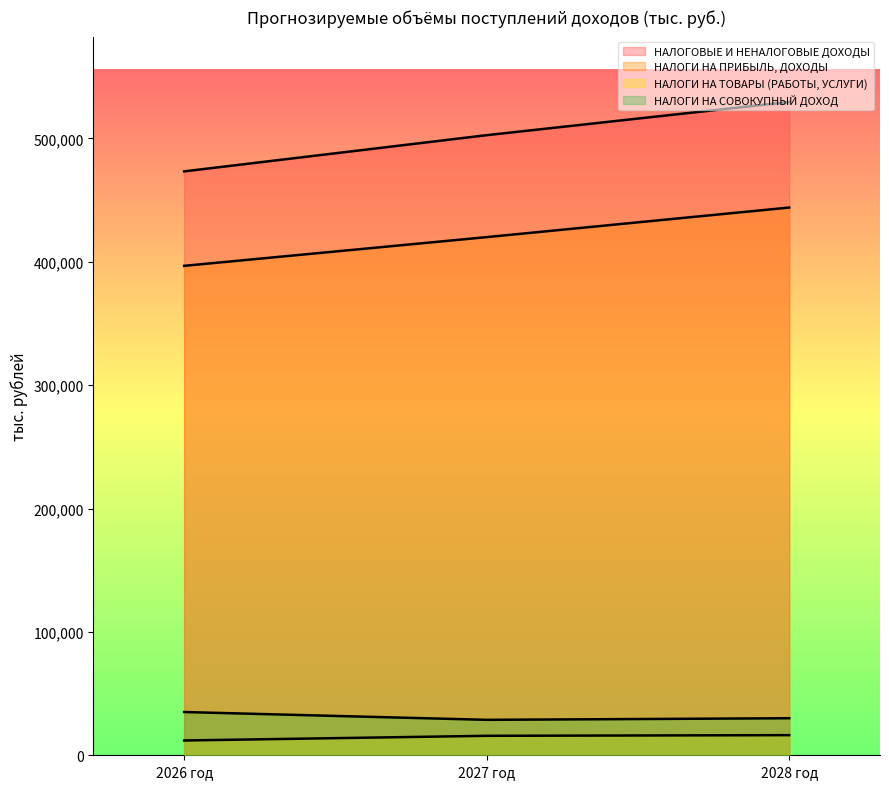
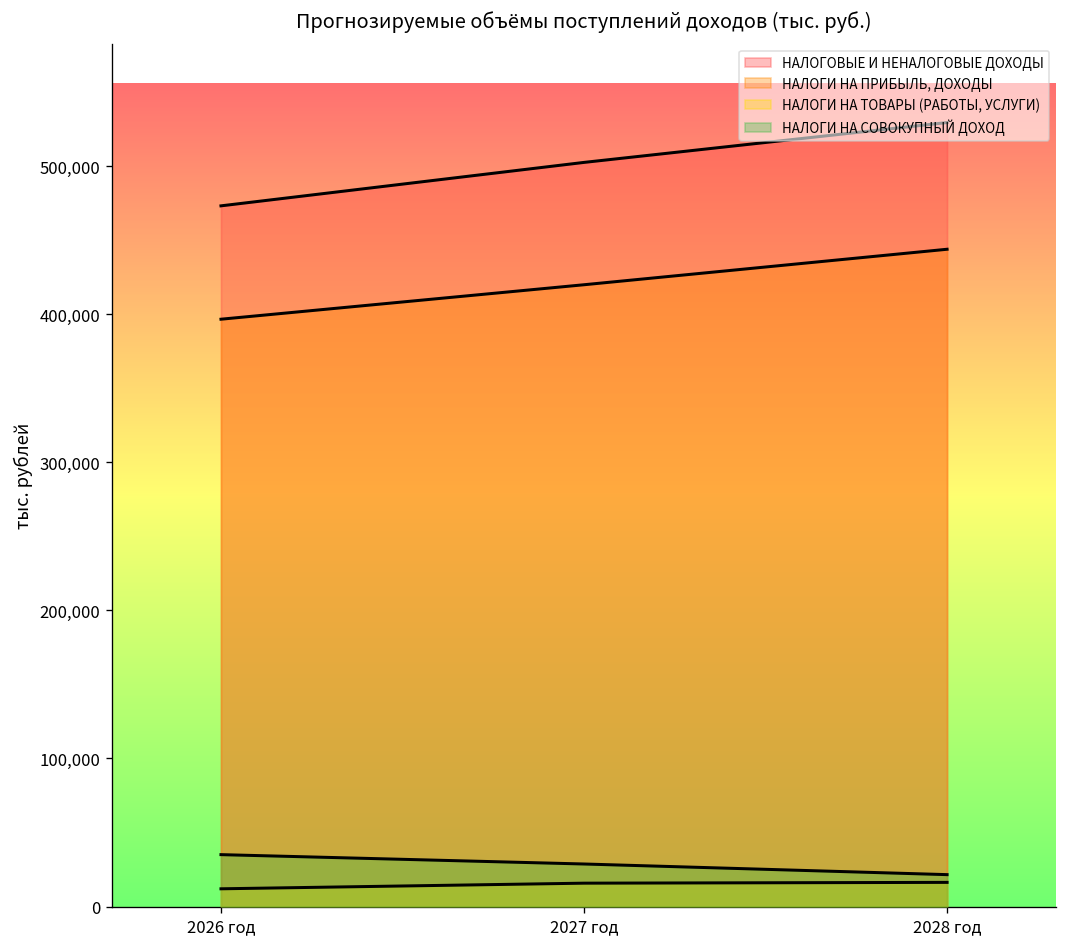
НАЛОГИ НА СОВОКУПНЫЙ ДОХОД, 2028 год: 30,000 -> 22,000
